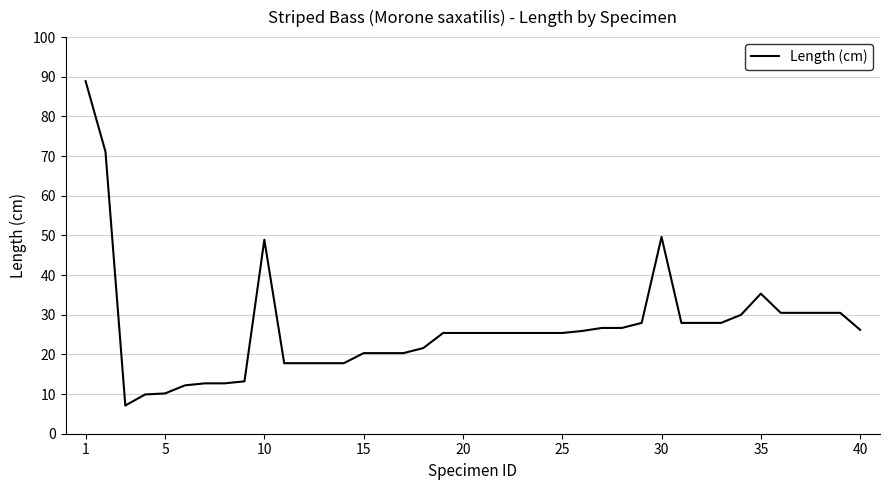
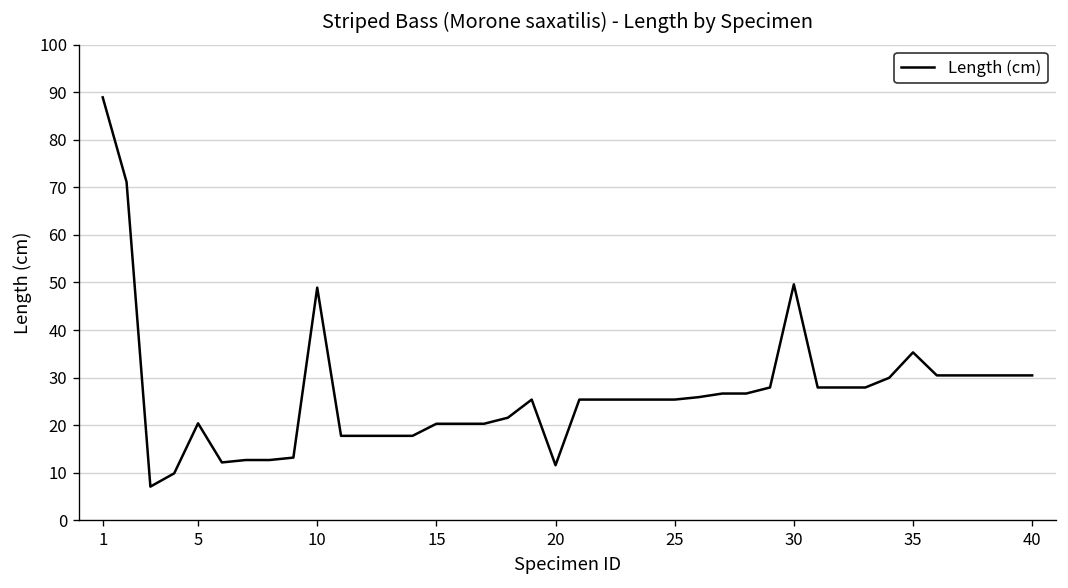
5: 10 -> 20
20: 25 -> 12
40: 26 -> 30
